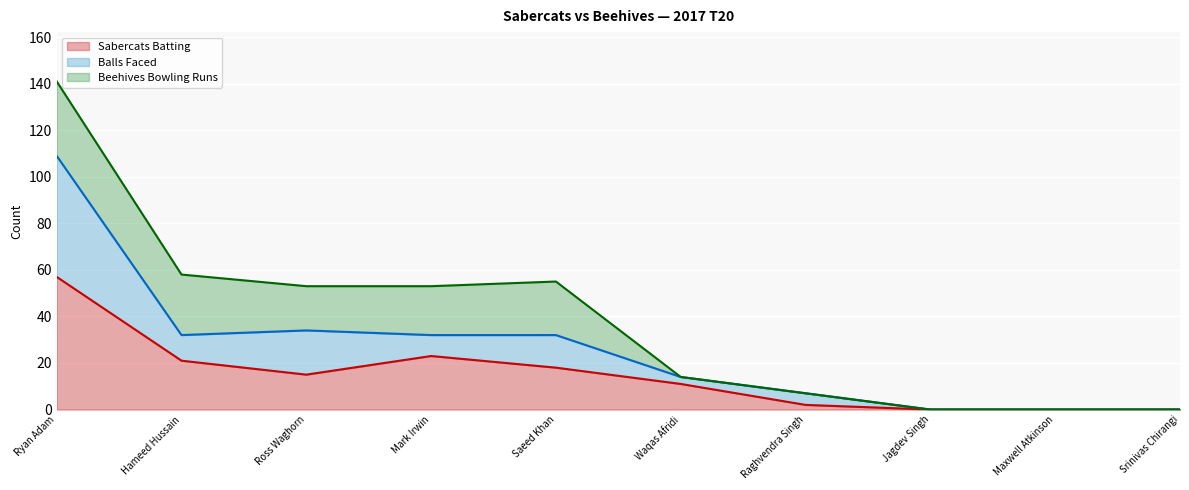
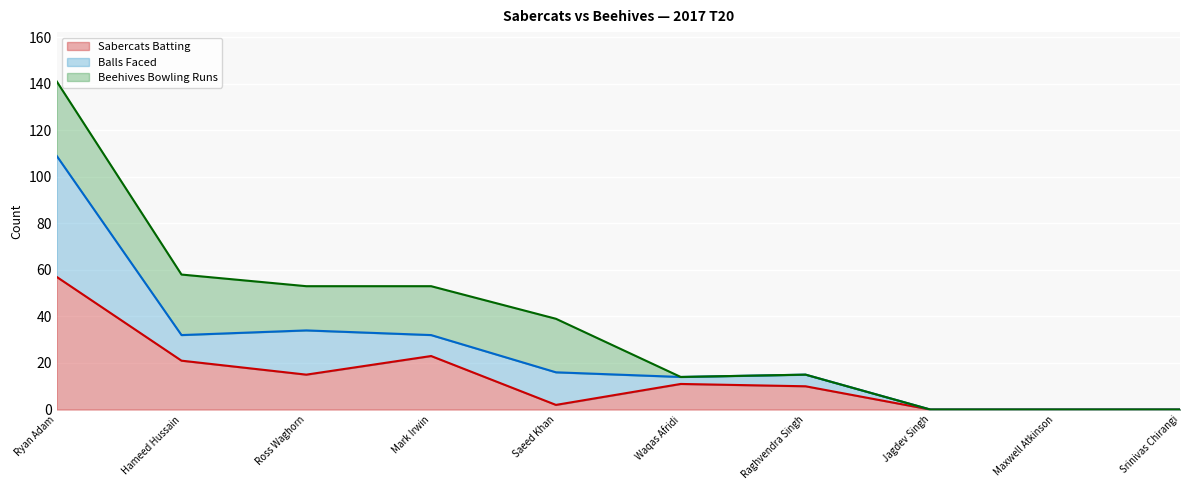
Sabercats Batting, Saeed Khan: 18 -> 2
Sabercats Batting, Raghvendra Singh: 2 -> 10
